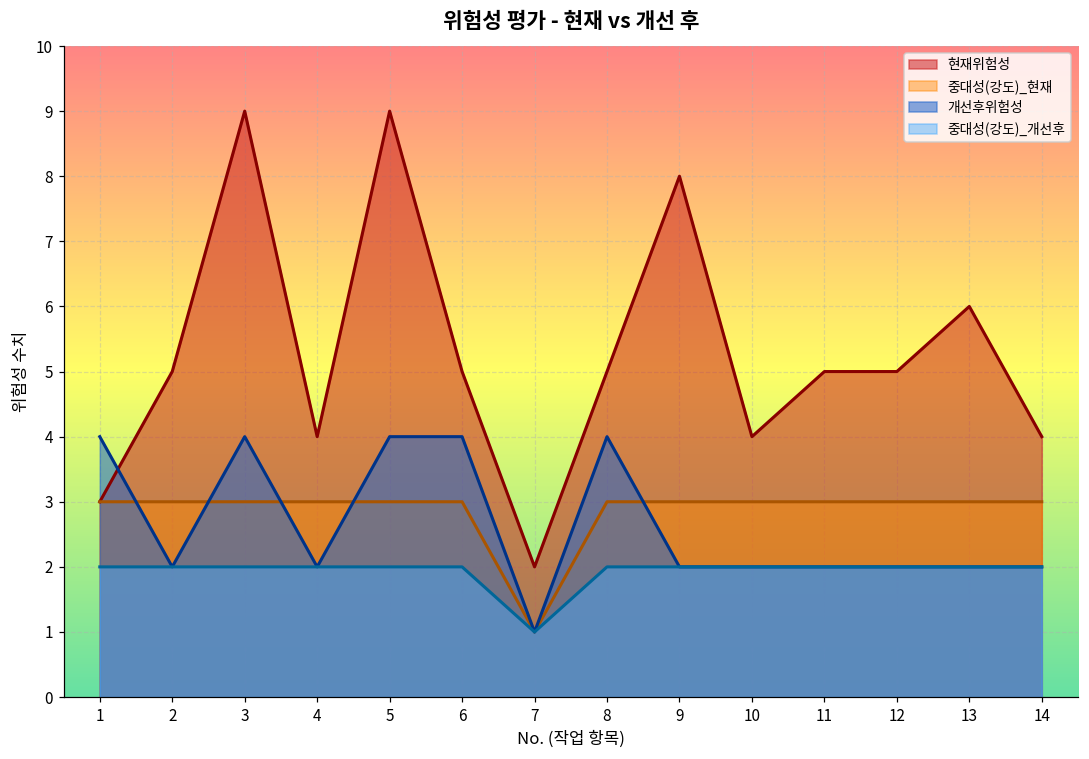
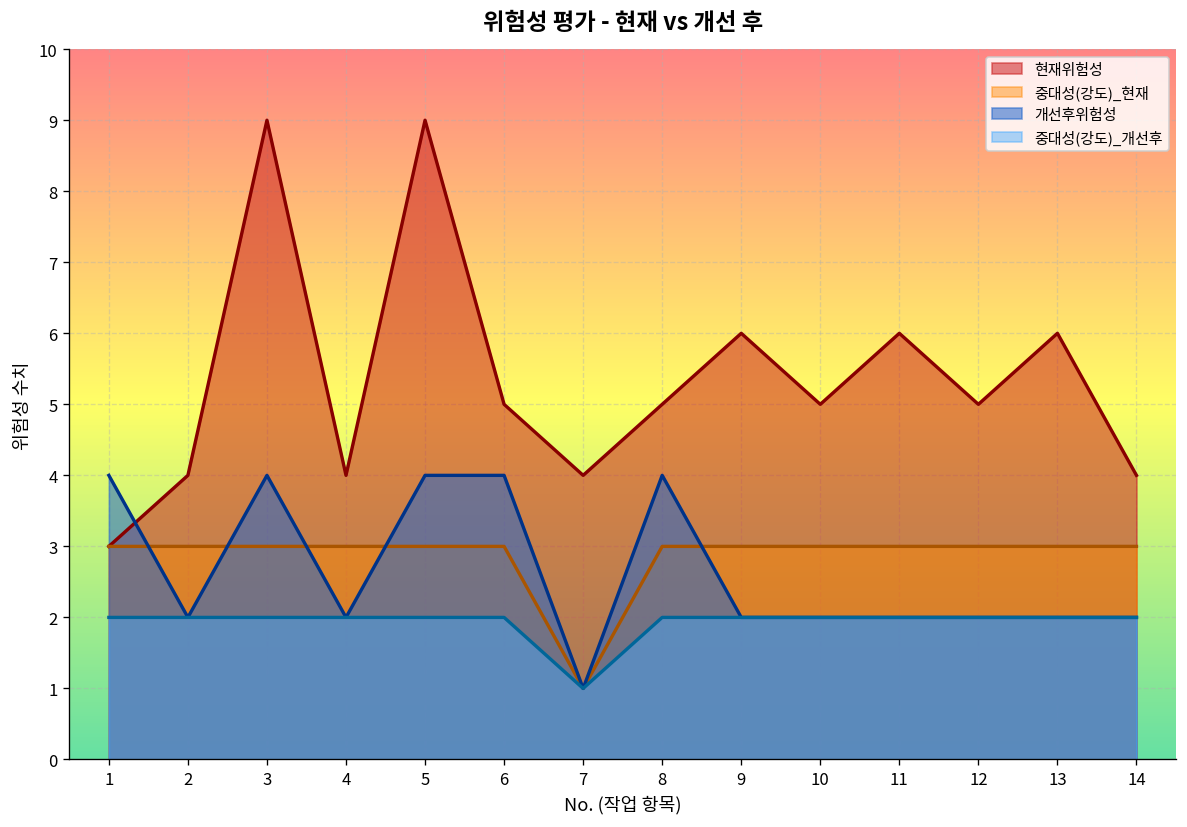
현재위험성, 2: 5 -> 4
현재위험성, 7: 2 -> 4
현재위험성, 9: 8 -> 6
현재위험성, 10: 4 -> 5
현재위험성, 11: 5 -> 6
